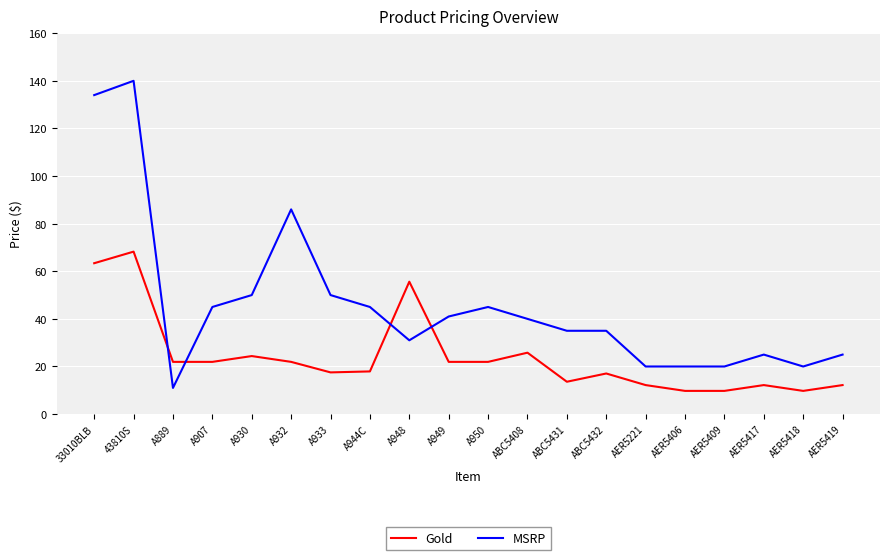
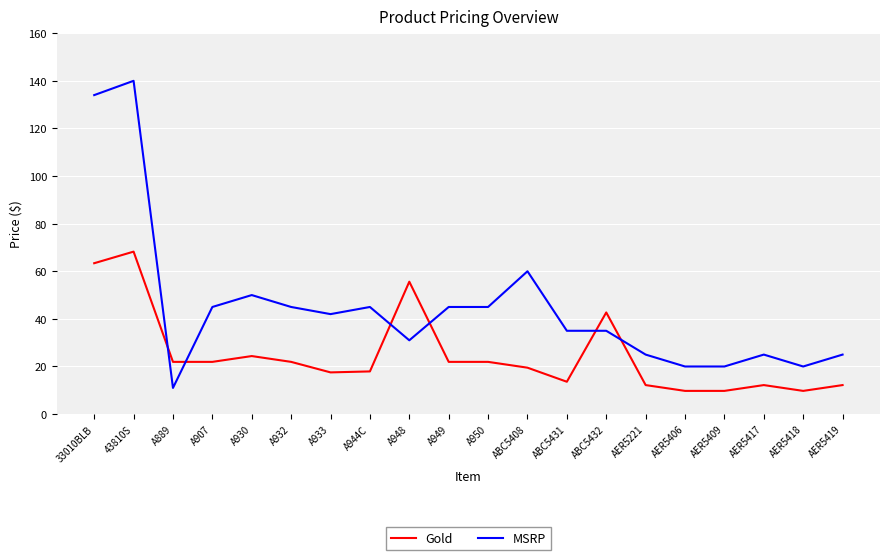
MSRP, A932: 86 -> 45
MSRP, A933: 50 -> 42
MSRP, A949: 41 -> 45
Gold, ABC5408: 26 -> 20
MSRP, ABC5408: 40 -> 60
Gold, ABC5432: 17 -> 43
MSRP, AER5221: 20 -> 25
